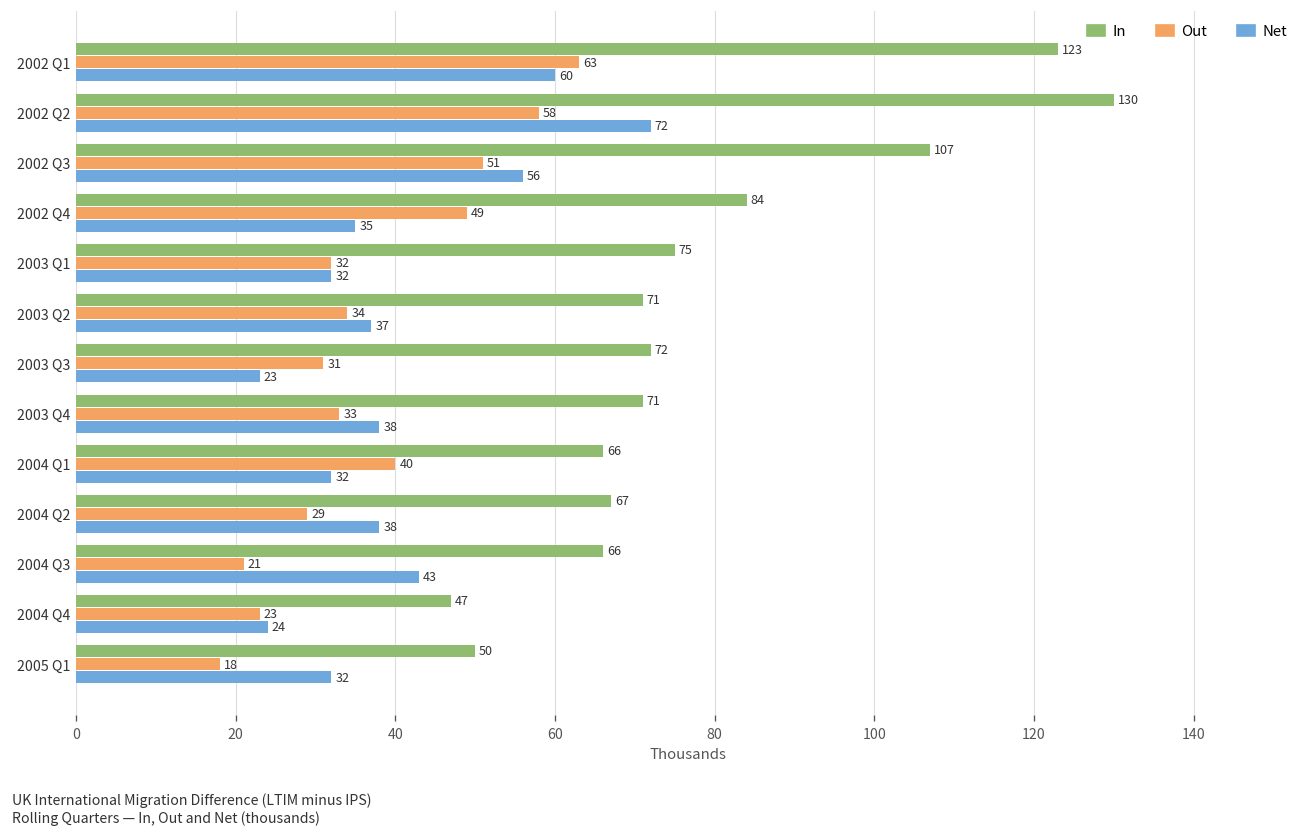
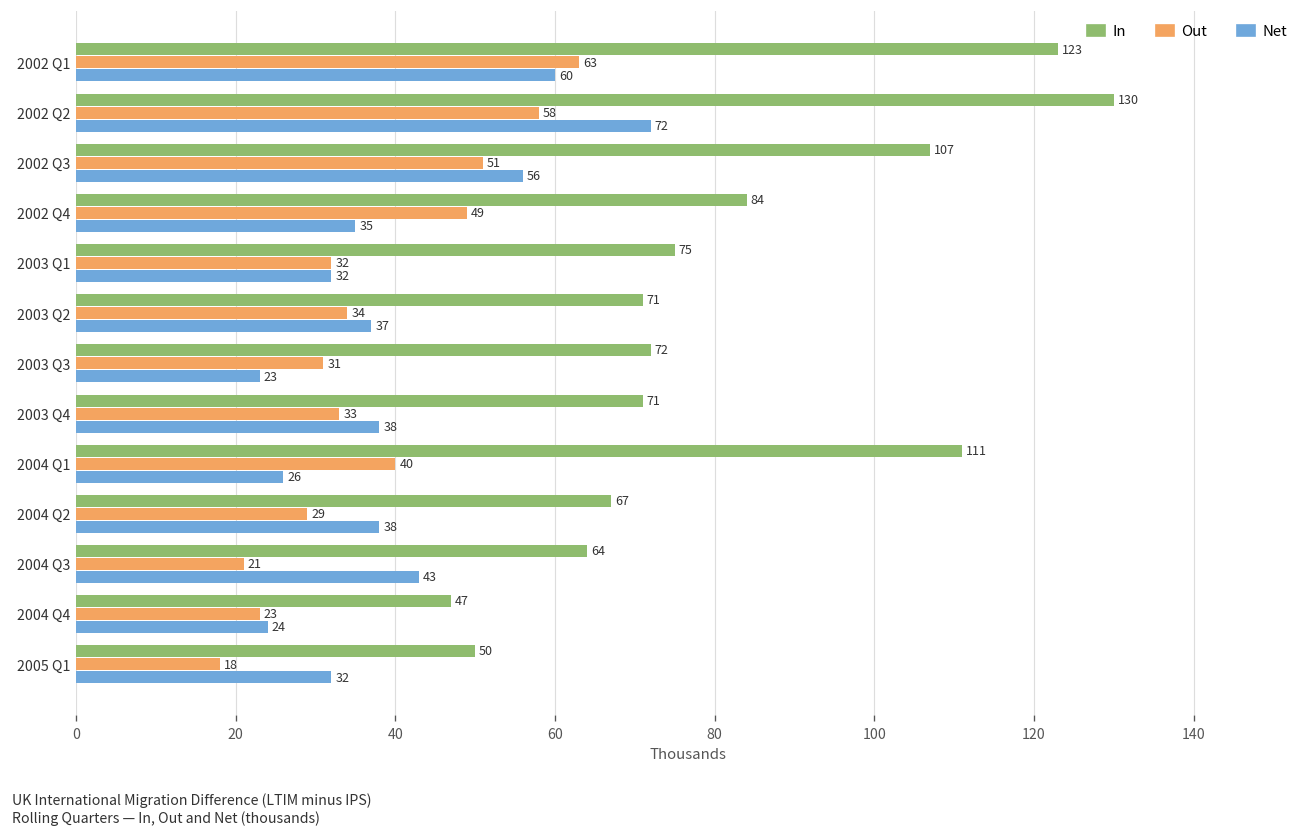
In, 2004 Q1: 66 -> 111
Net, 2004 Q1: 32 -> 26
In, 2004 Q3: 66 -> 64
